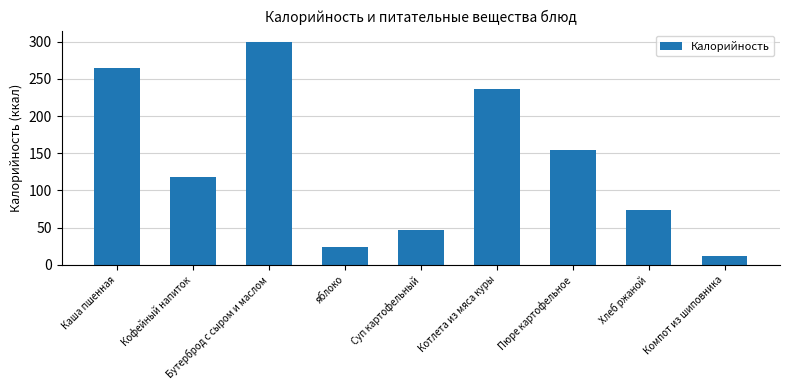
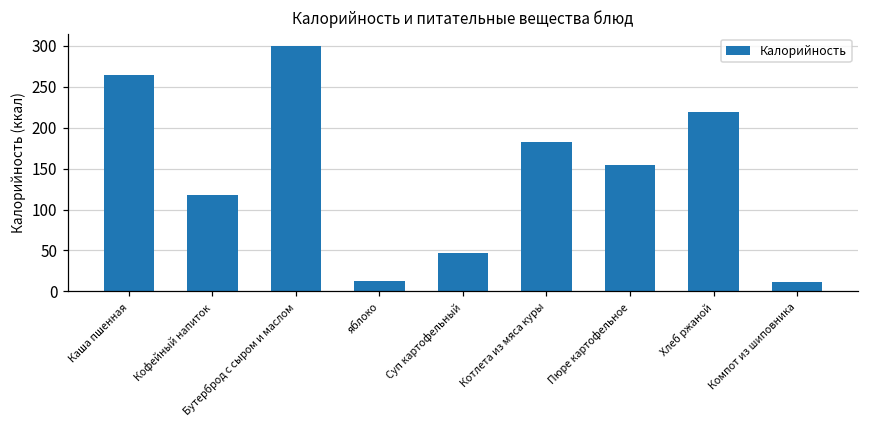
яблоко: 20 -> 10
Котлета из мяса куры: 240 -> 180
Хлеб ржаной: 70 -> 220
